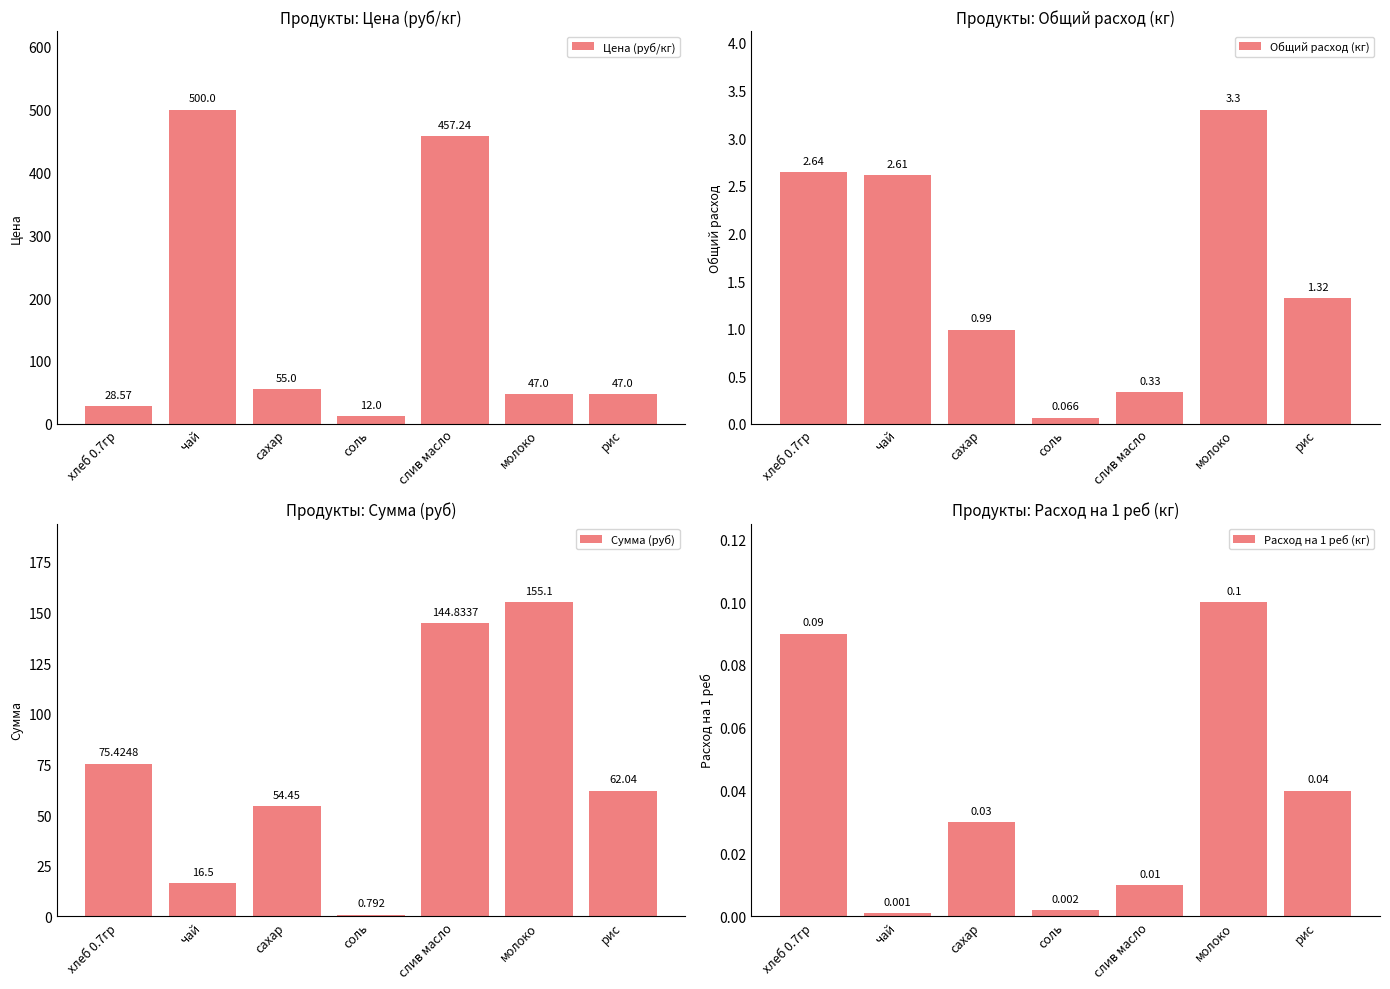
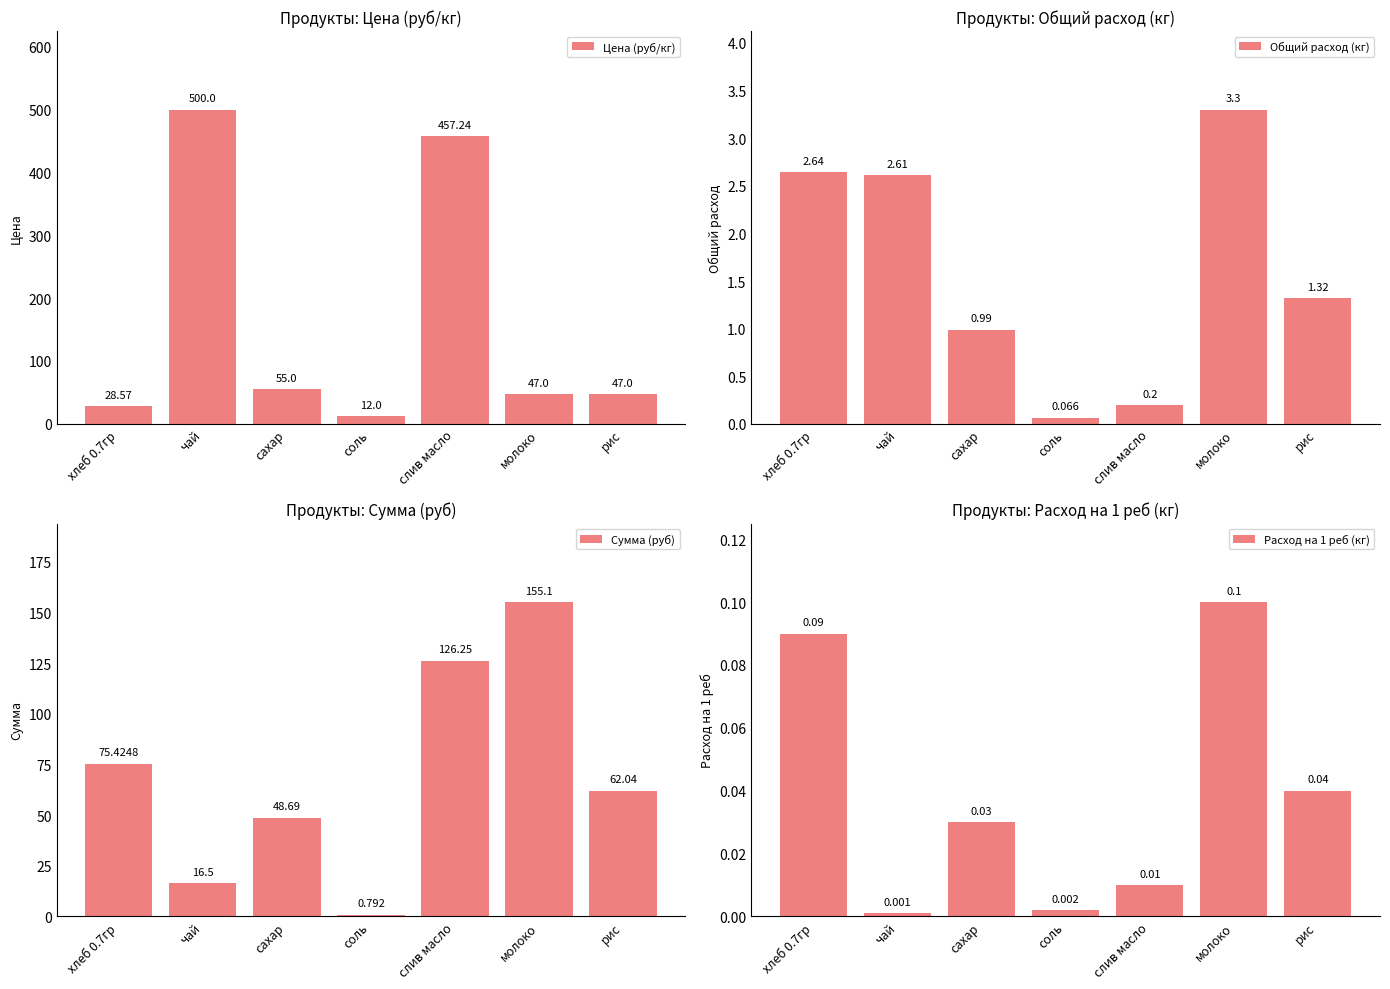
Продукты: Общий расход (кг), слив масло: 0.33 -> 0.2
Продукты: Сумма (руб), сахар: 54.45 -> 48.69
Продукты: Сумма (руб), слив масло: 144.8337 -> 126.25
